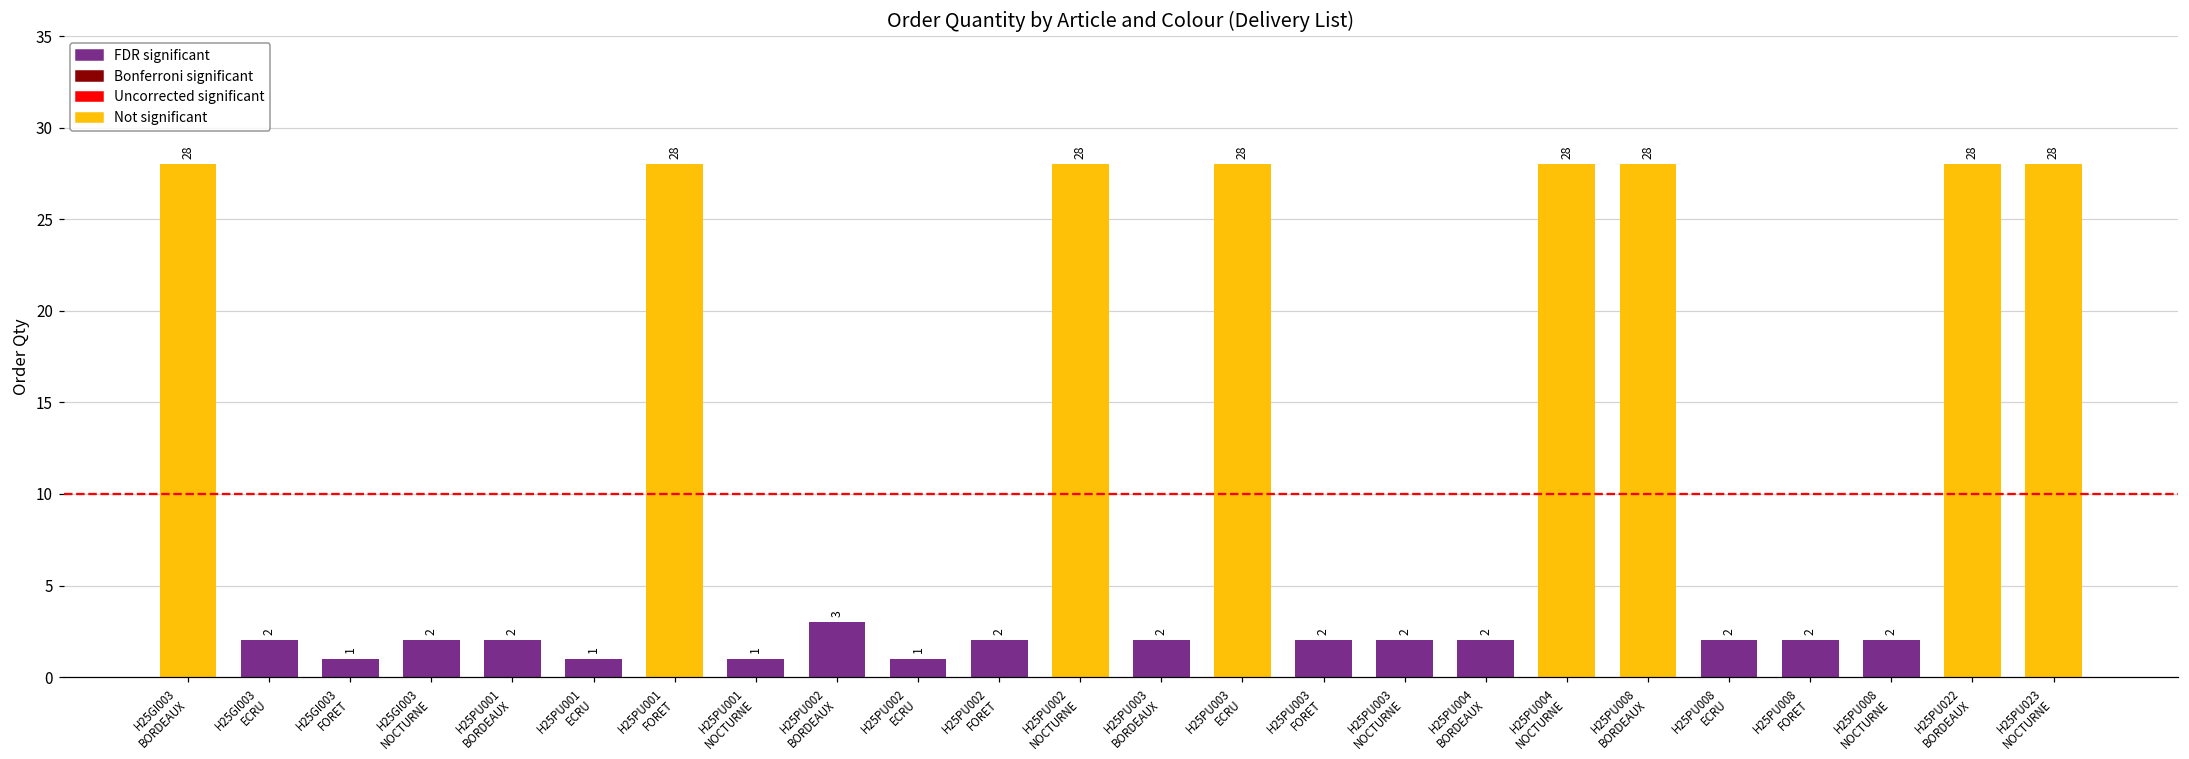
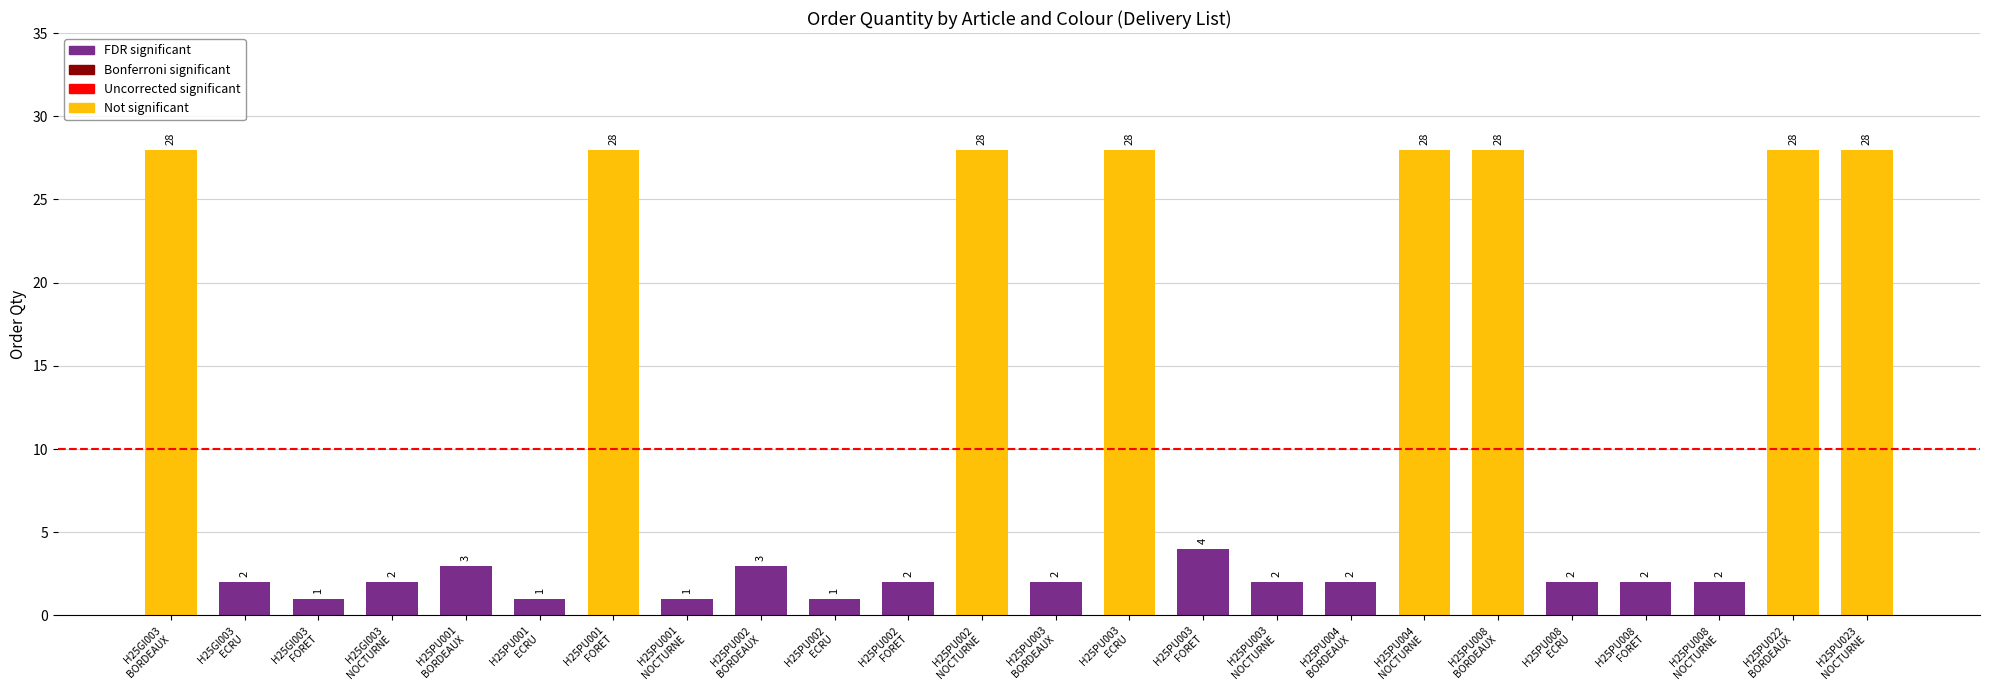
H25PU001 BORDEAUX: 2 -> 3
H25PU003 FORET: 2 -> 4
